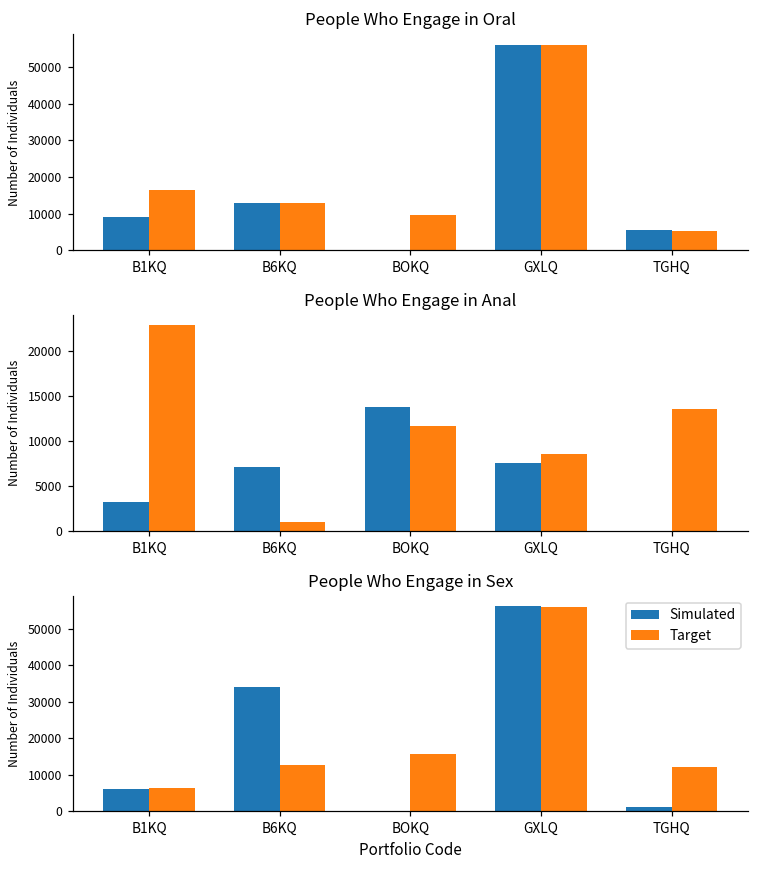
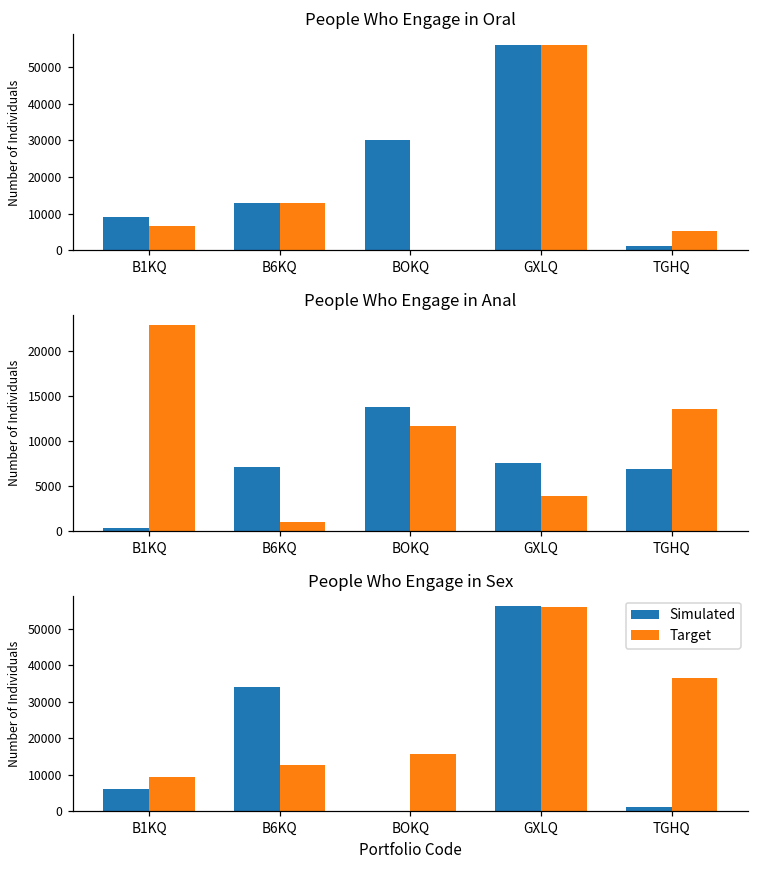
People Who Engage in Oral, Target, B1KQ: 17000 -> 7000
People Who Engage in Oral, Simulated, BOKQ: 0 -> 30000
People Who Engage in Oral, Target, BOKQ: 10000 -> 0
People Who Engage in Oral, Simulated, TGHQ: 5000 -> 1000
People Who Engage in Anal, Simulated, B1KQ: 3000 -> 0
People Who Engage in Anal, Target, GXLQ: 9000 -> 4000
People Who Engage in Anal, Simulated, TGHQ: 0 -> 7000
People Who Engage in Sex, Target, B1KQ: 6000 -> 9000
People Who Engage in Sex, Target, TGHQ: 12000 -> 36000
